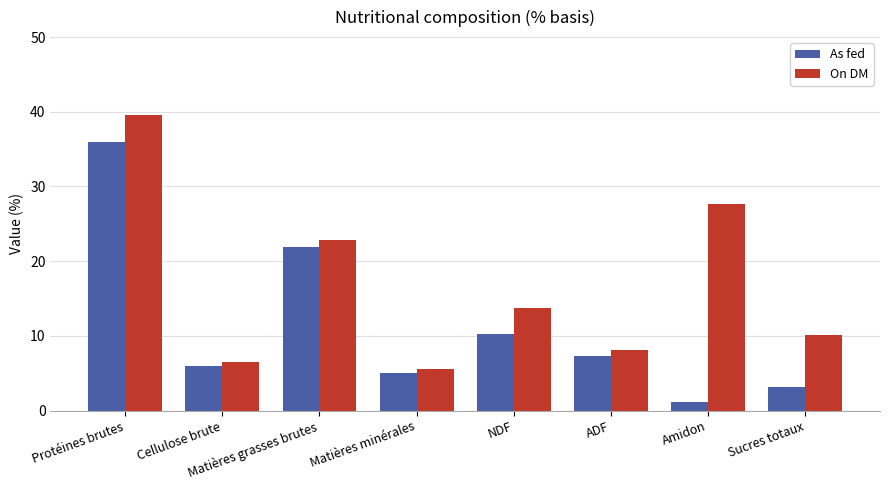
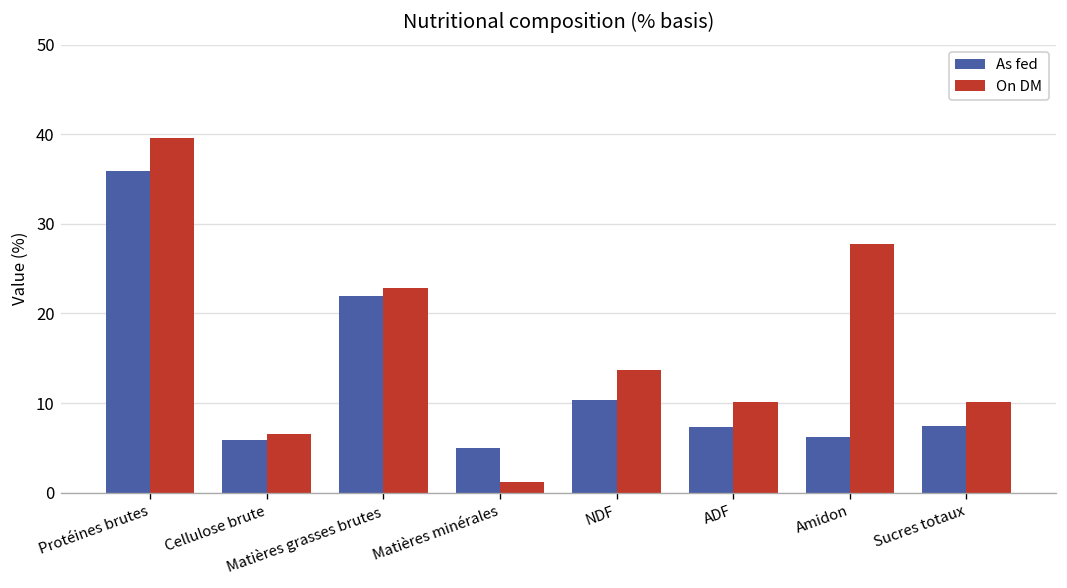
On DM, Matières minérales: 6 -> 1
On DM, ADF: 8 -> 10
As fed, Amidon: 1 -> 6
As fed, Sucres totaux: 3 -> 7
